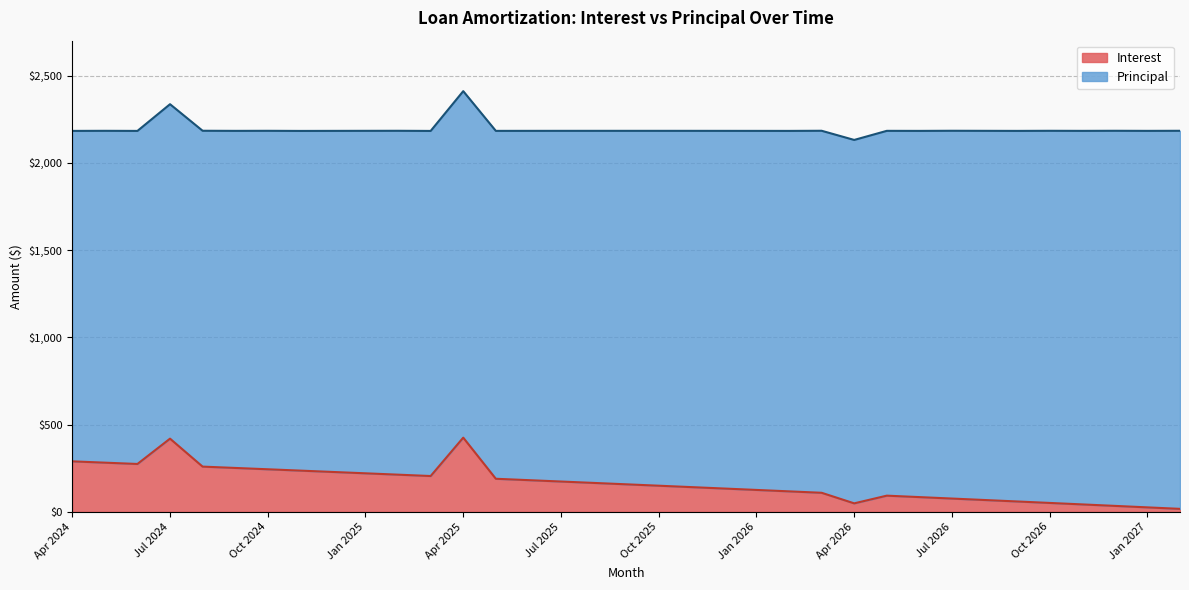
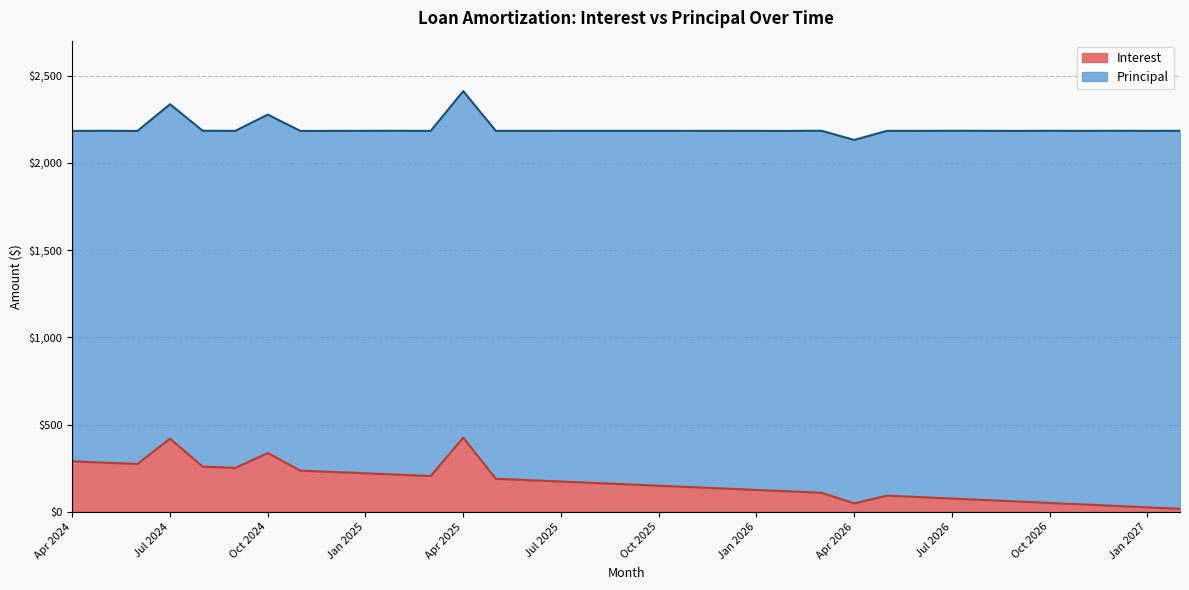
Interest, Oct 2024: $240 -> $340
